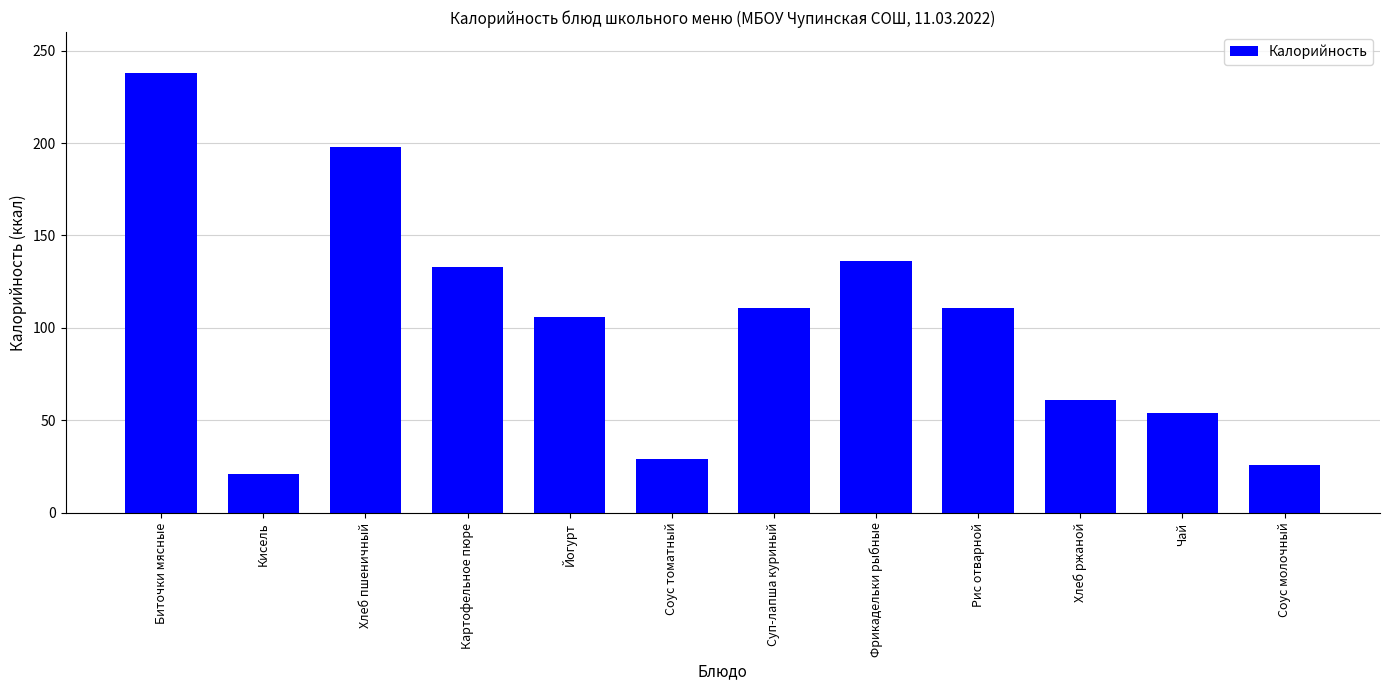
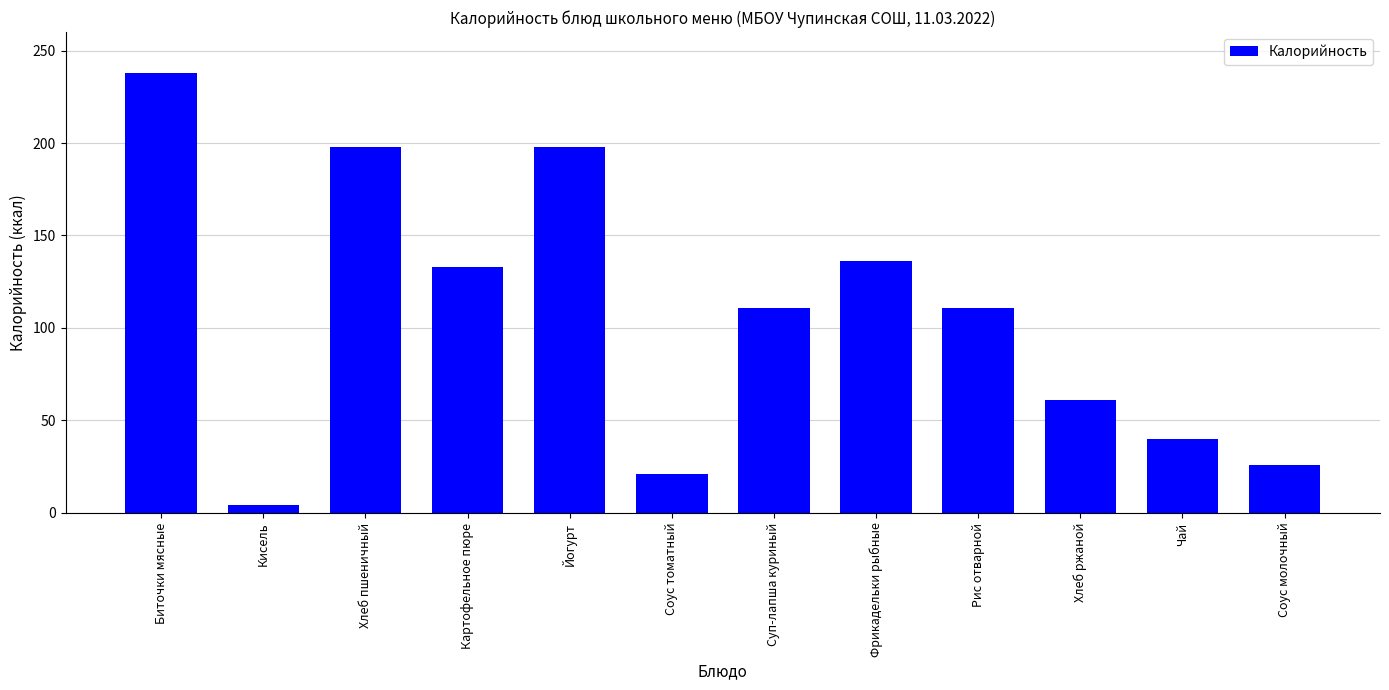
Кисель: 21 -> 4
Йогурт: 106 -> 198
Соус томатный: 29 -> 21
Чай: 54 -> 40
